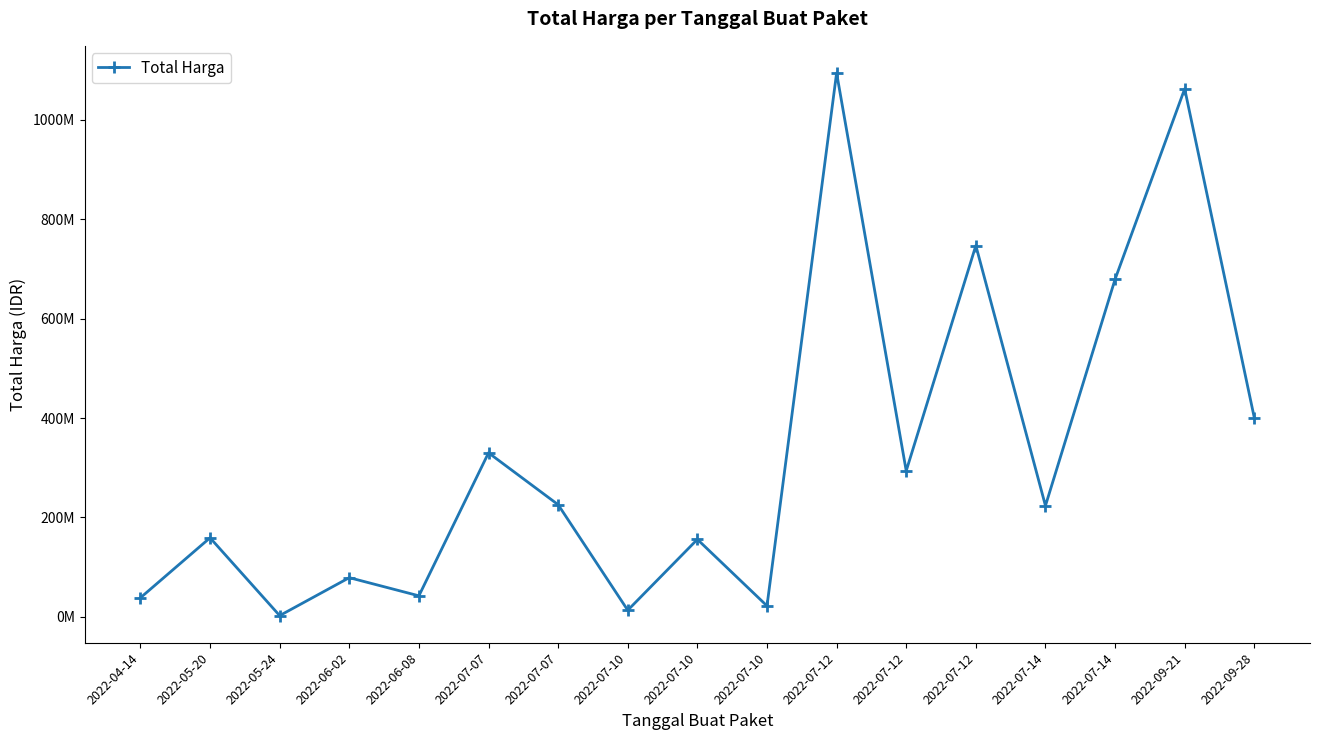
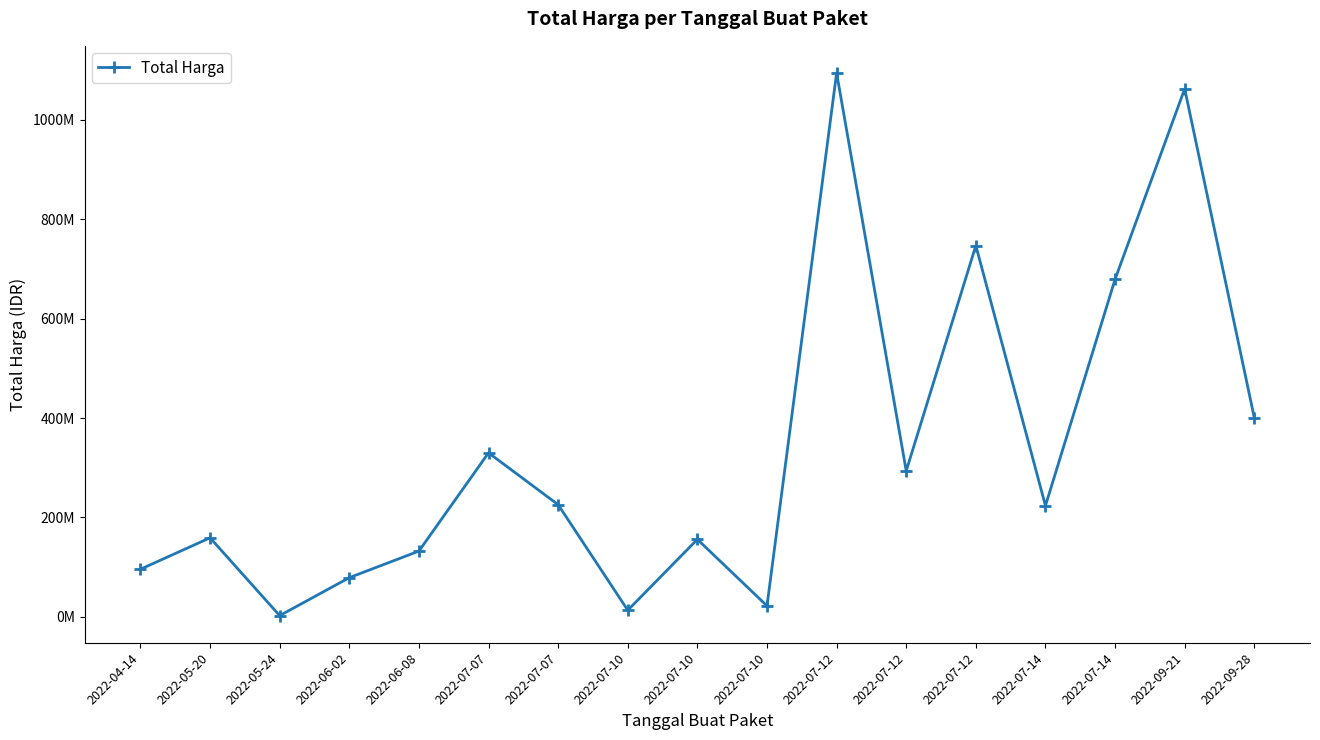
2022-04-14: 40000000 -> 100000000
2022-06-08: 40000000 -> 130000000
